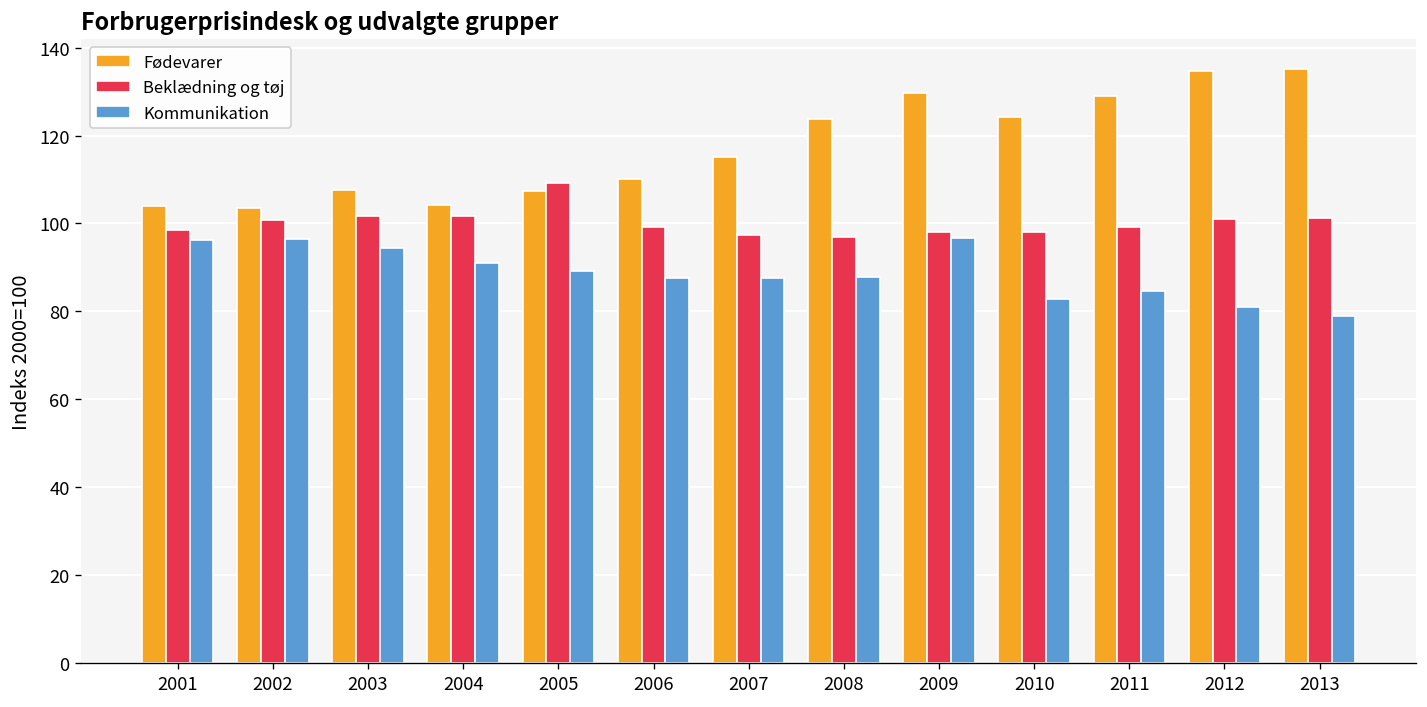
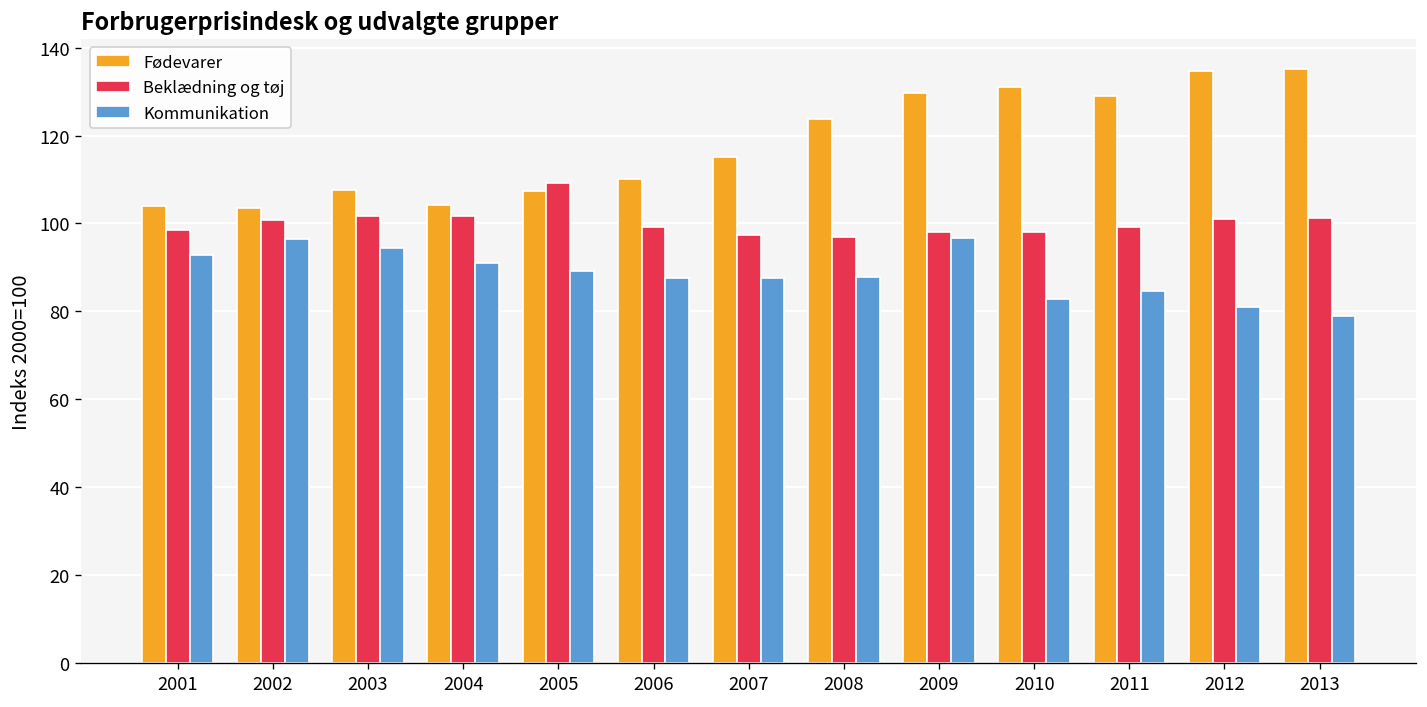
Kommunikation, 2001: 96 -> 93
Fødevarer, 2010: 124 -> 131
